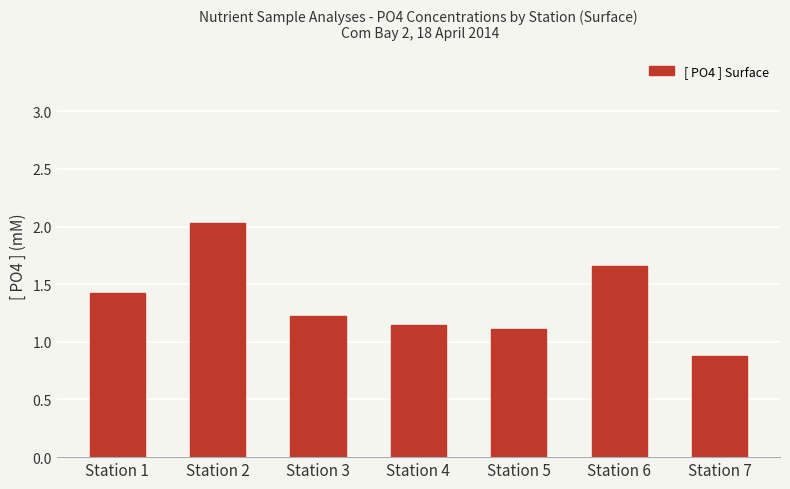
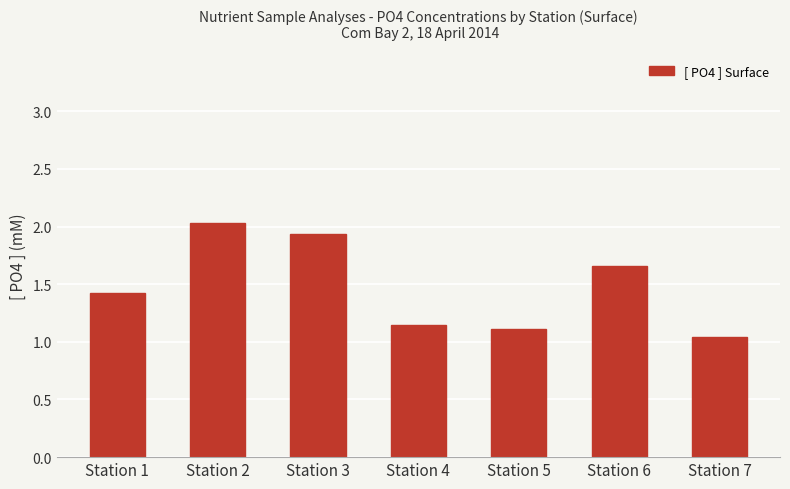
Station 3: 1.23 -> 1.93
Station 7: 0.88 -> 1.04
